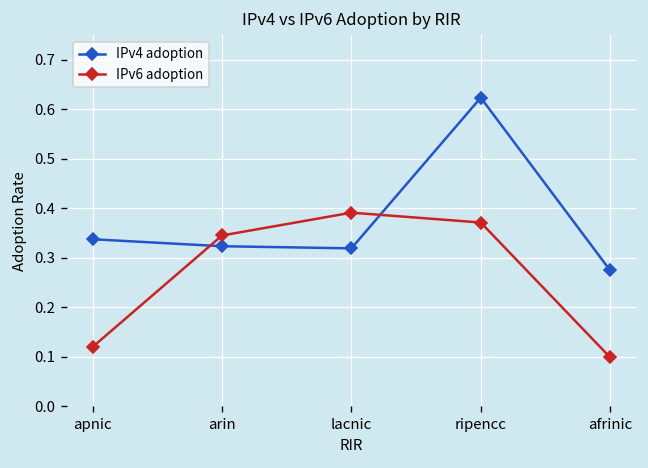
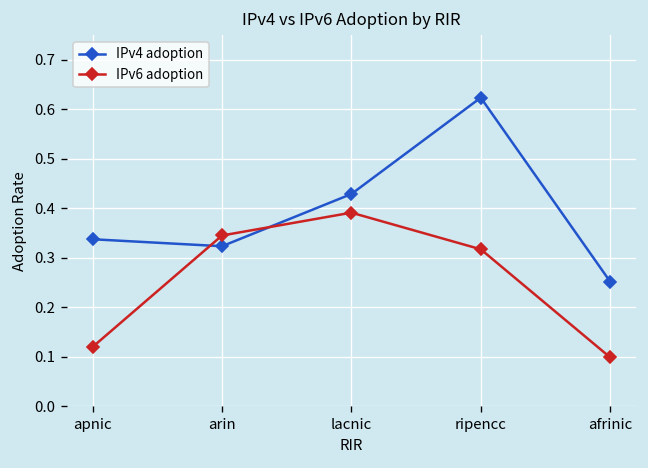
IPv4 adoption, lacnic: 0.32 -> 0.43
IPv6 adoption, ripencc: 0.37 -> 0.32
IPv4 adoption, afrinic: 0.27 -> 0.25
